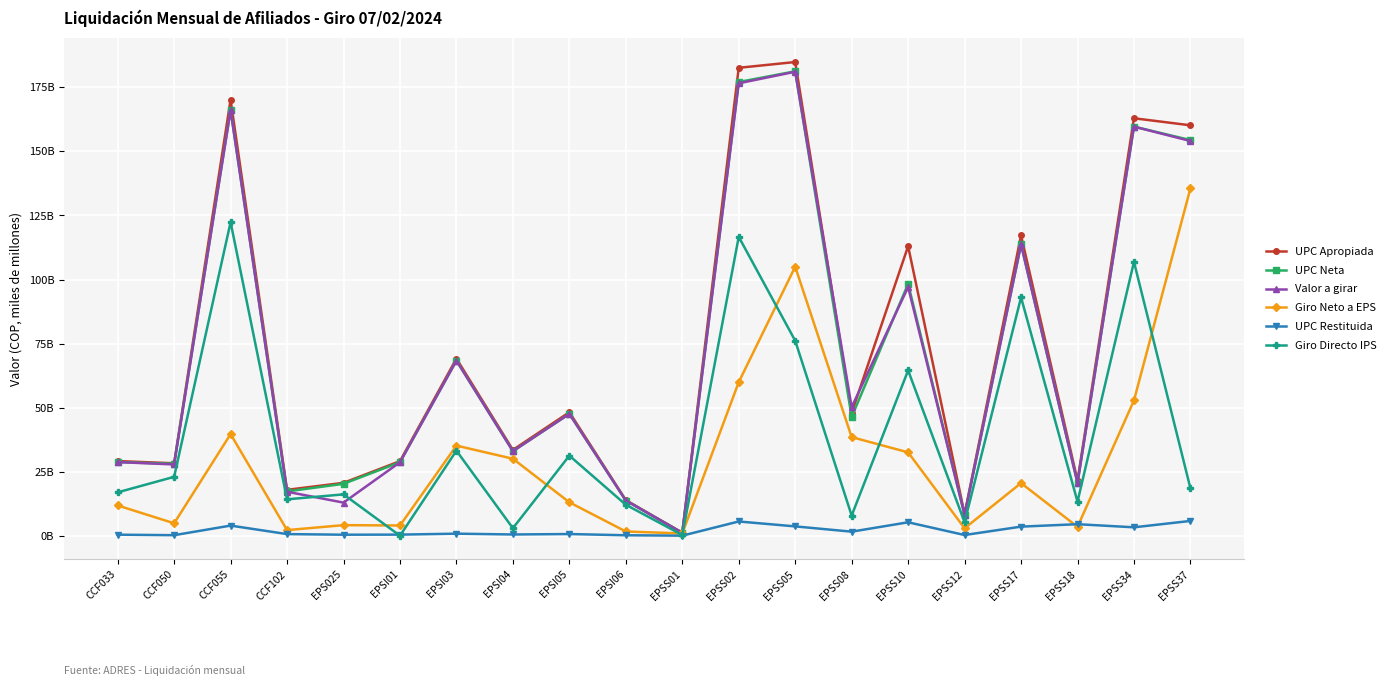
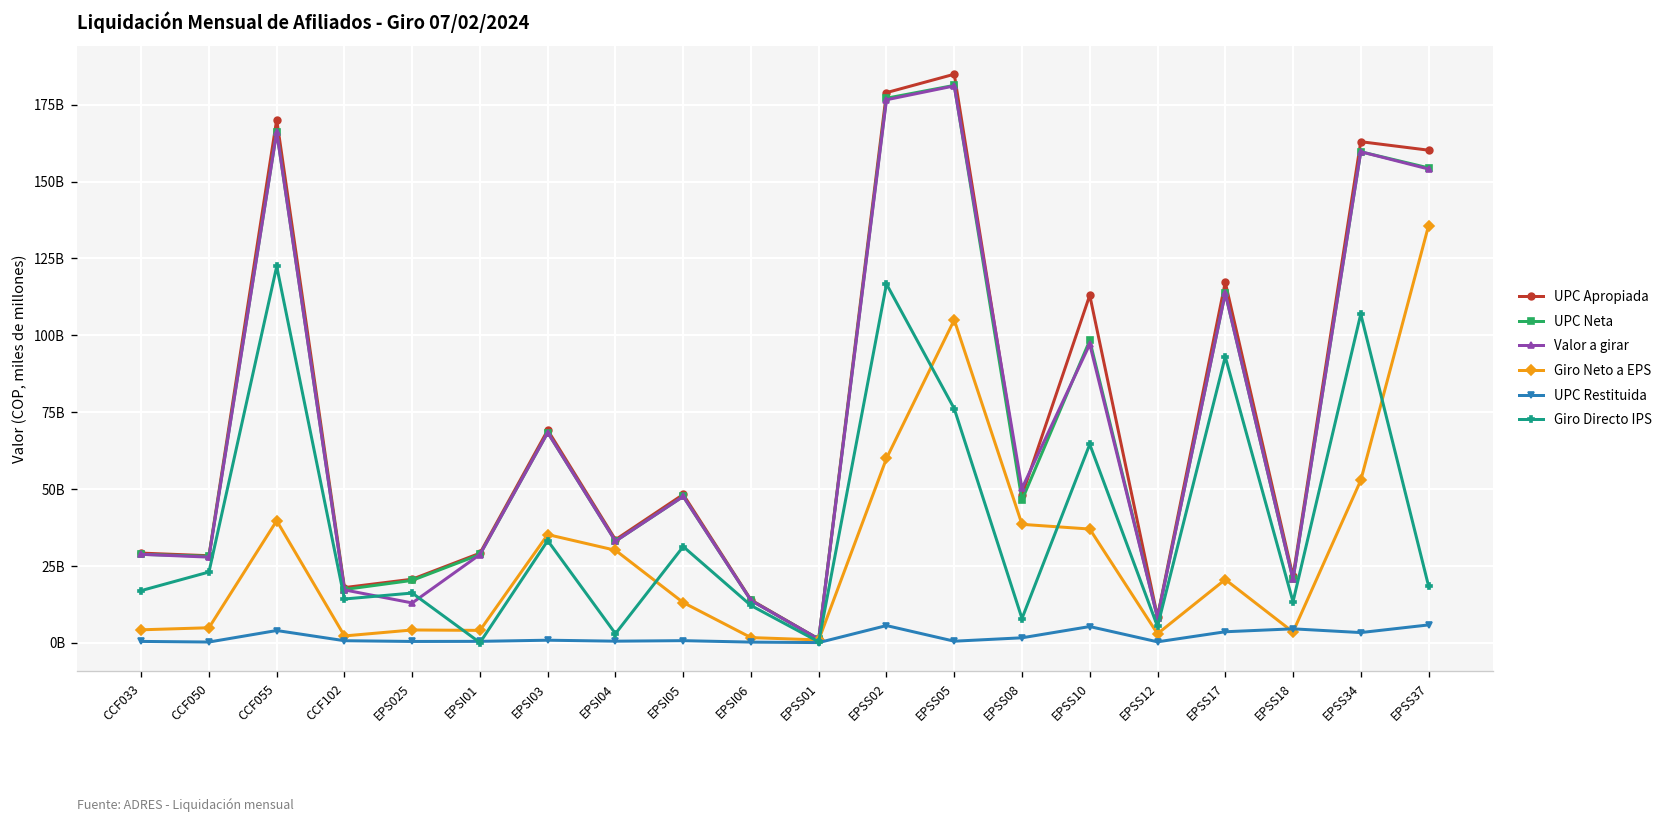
Giro Neto a EPS, CCF033: 12000000000 -> 4000000000
UPC Apropiada, EPSS02: 183000000000 -> 179000000000
UPC Restituida, EPSS05: 4000000000 -> 0
Giro Neto a EPS, EPSS10: 33000000000 -> 37000000000
